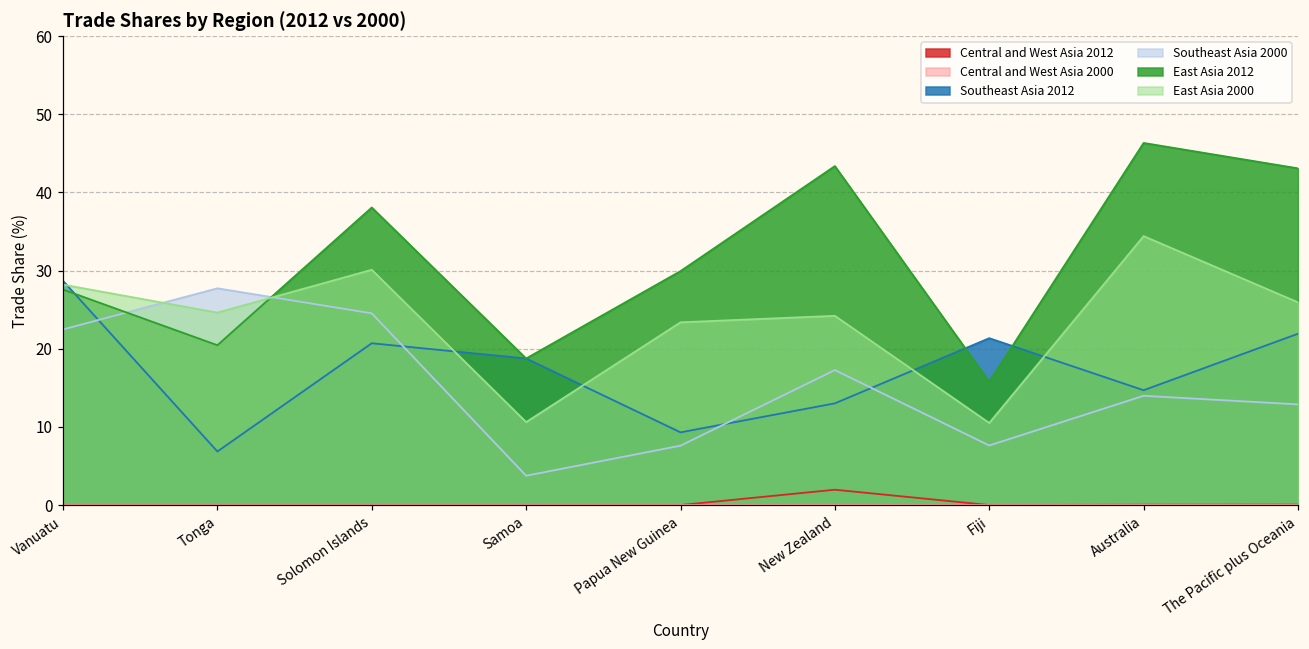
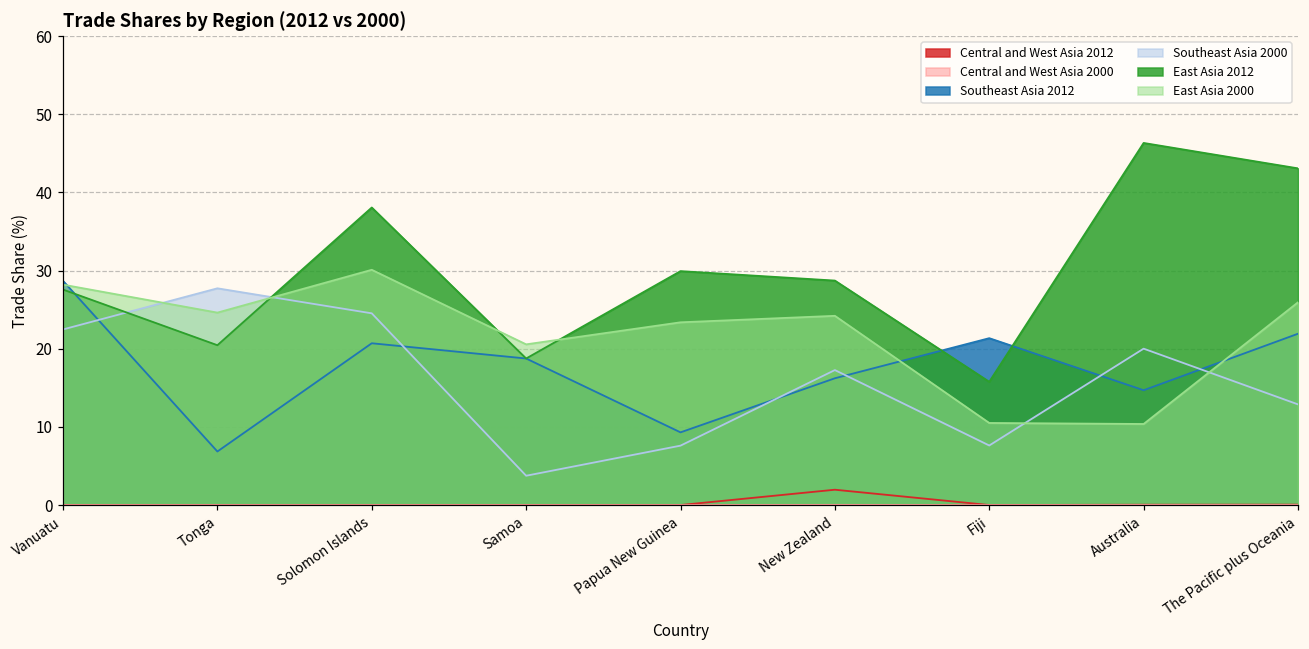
East Asia 2000, Samoa: 11 -> 21
Southeast Asia 2012, New Zealand: 13 -> 16
East Asia 2012, New Zealand: 43 -> 29
Southeast Asia 2000, Australia: 14 -> 20
East Asia 2000, Australia: 34 -> 10
